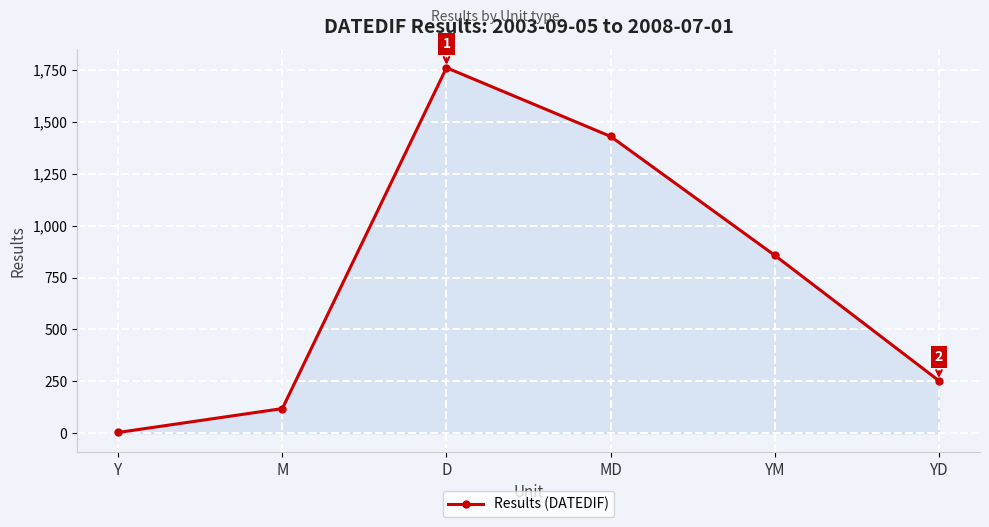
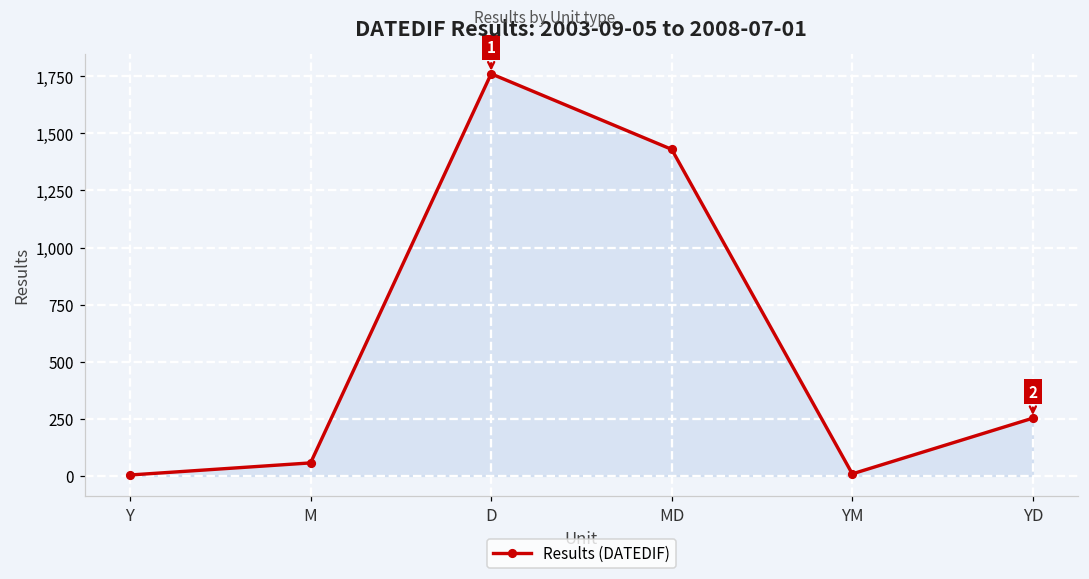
M: 120 -> 60
YM: 860 -> 10
